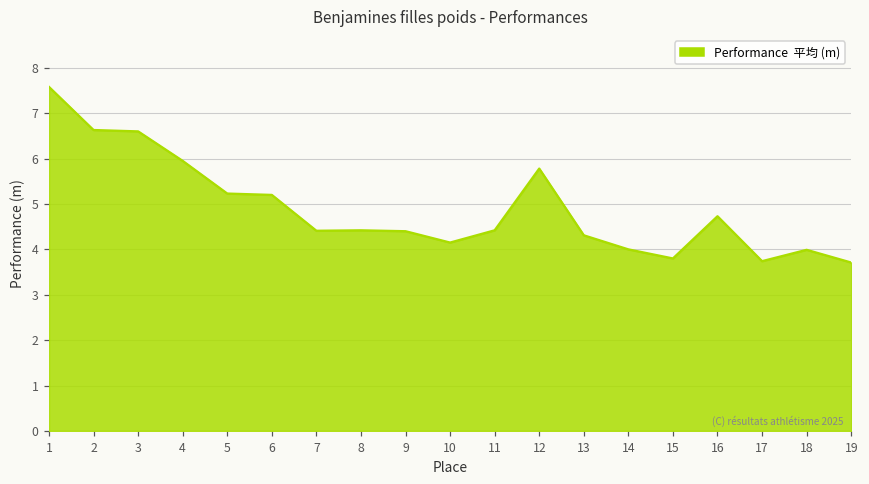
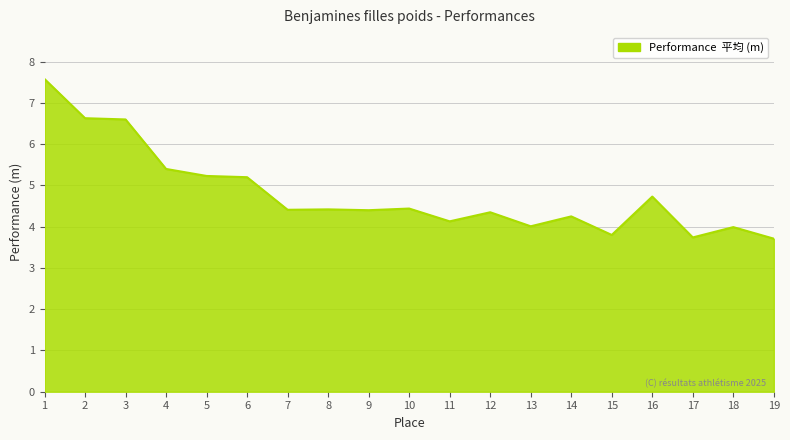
4: 6.0 -> 5.4
10: 4.2 -> 4.4
11: 4.4 -> 4.1
12: 5.8 -> 4.4
13: 4.3 -> 4.0
14: 4.0 -> 4.3
